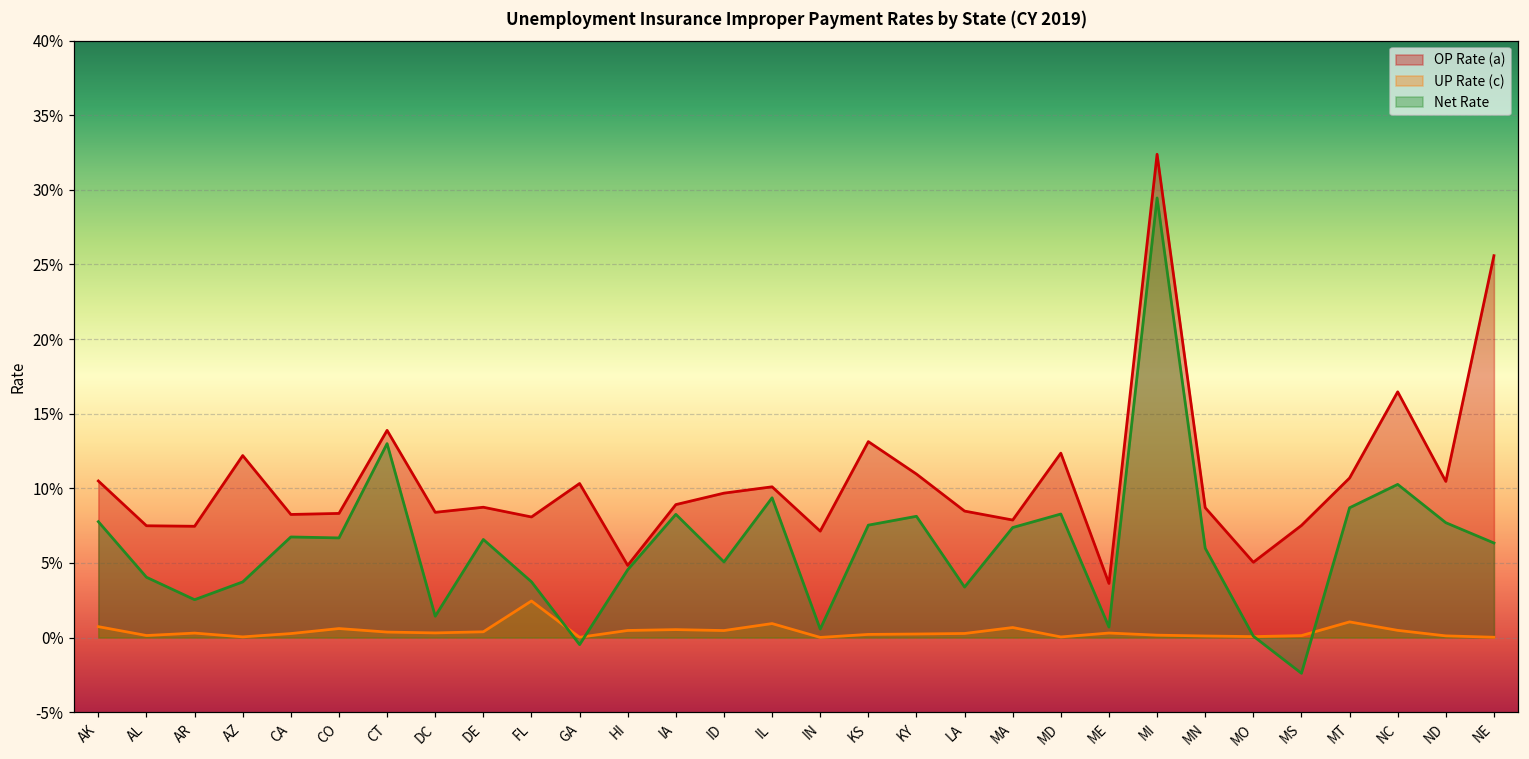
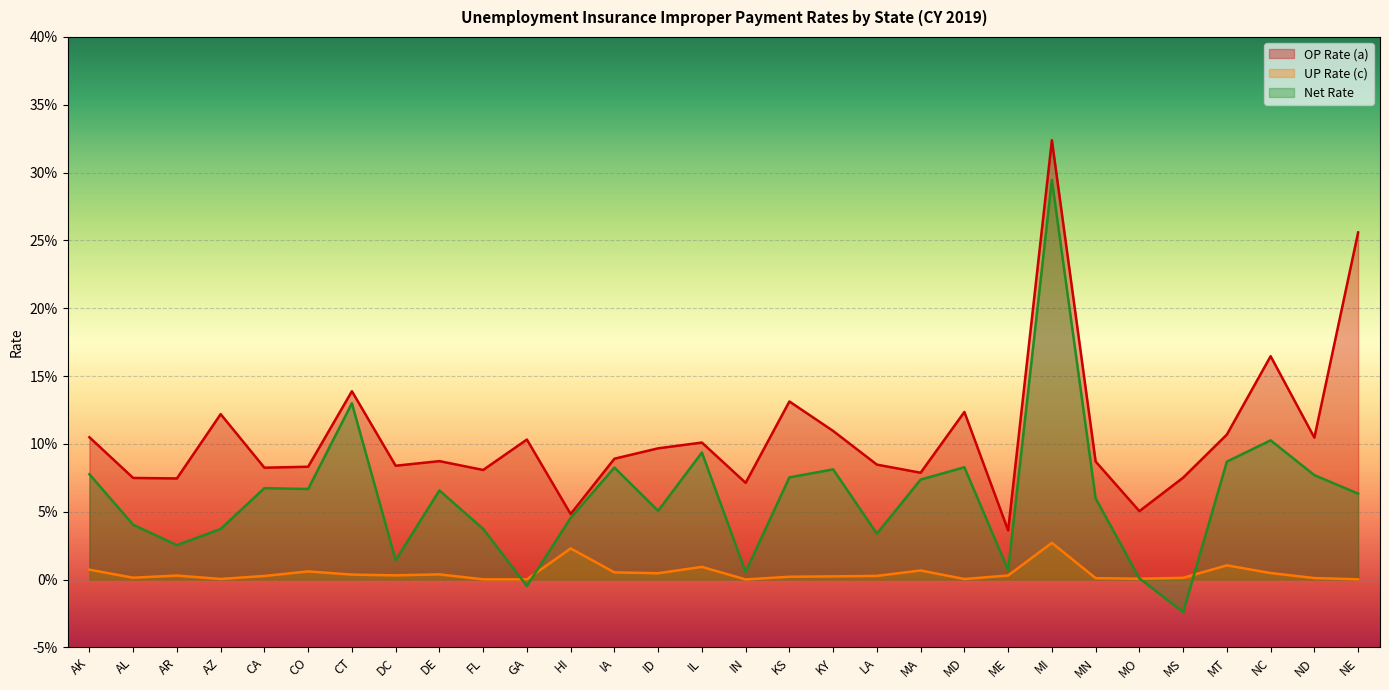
UP Rate (c), FL: 2.4% -> 0.0%
UP Rate (c), HI: 0.5% -> 2.3%
UP Rate (c), MI: 0.2% -> 2.7%
